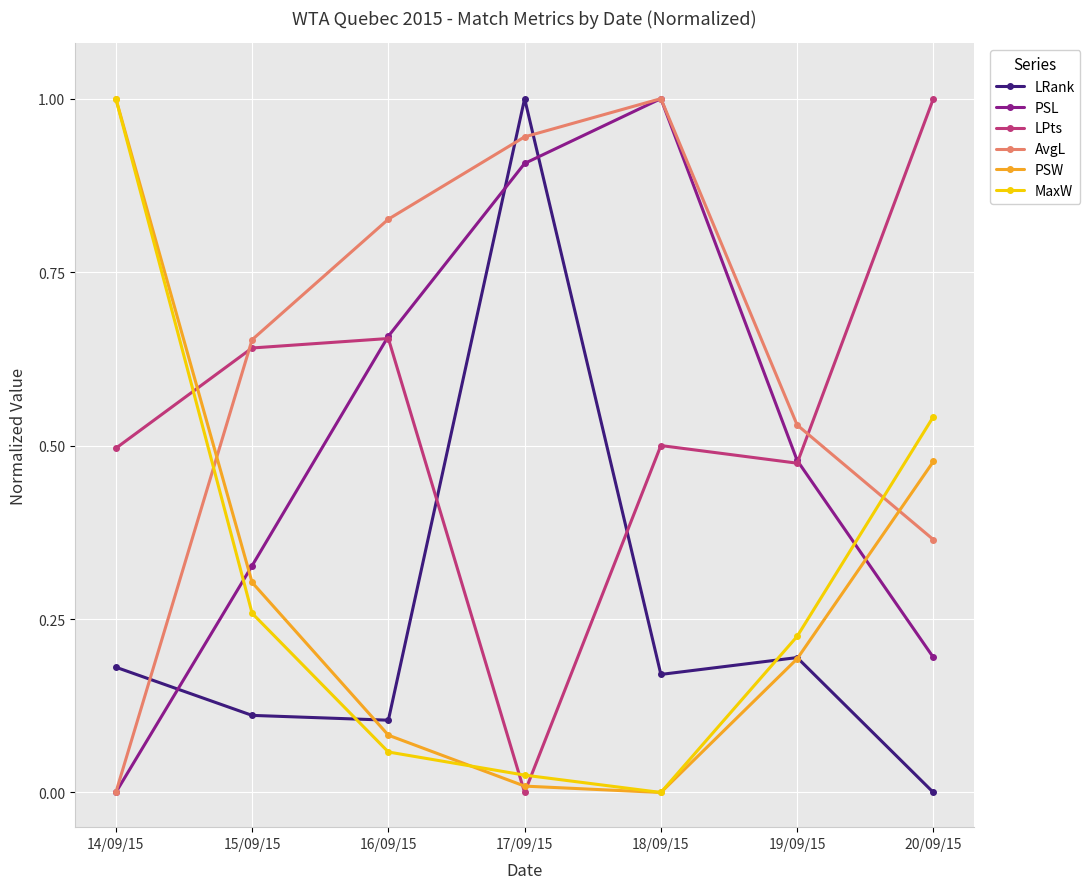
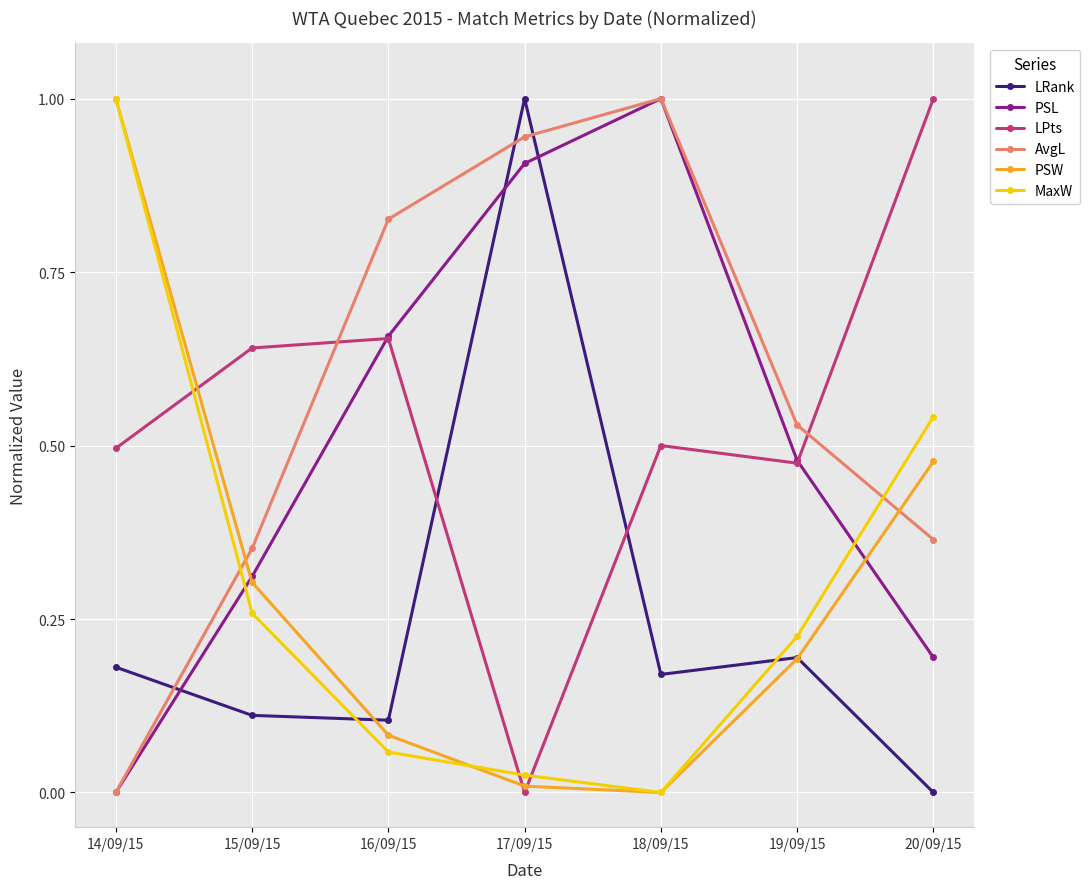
PSL, 15/09/15: 0.33 -> 0.31
AvgL, 15/09/15: 0.65 -> 0.35
